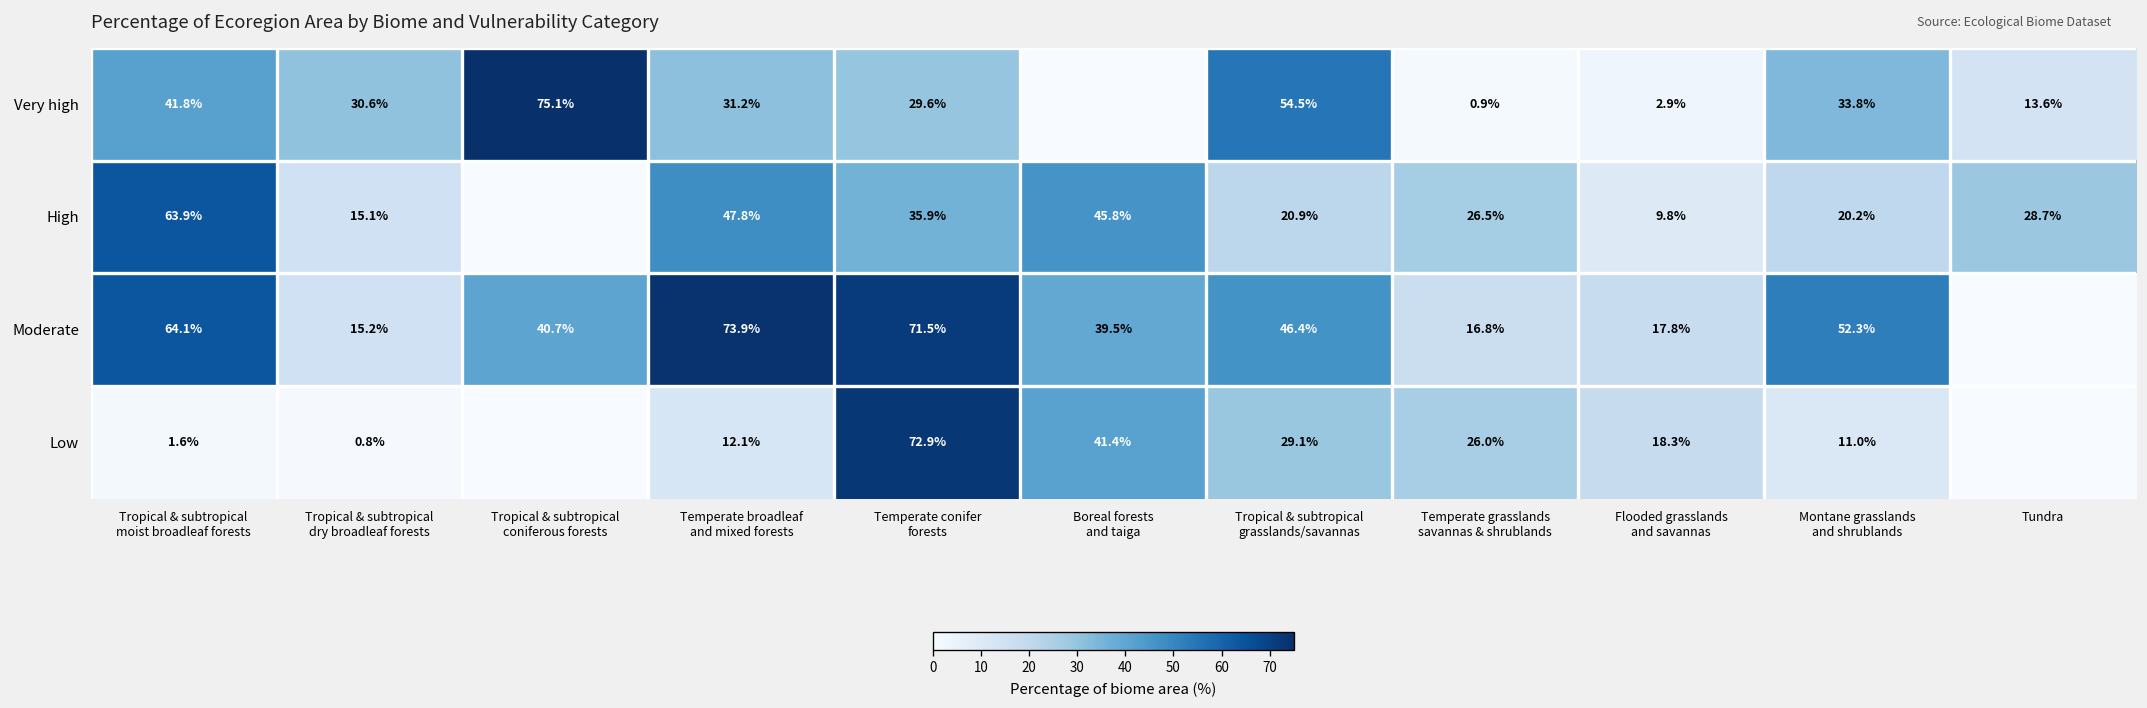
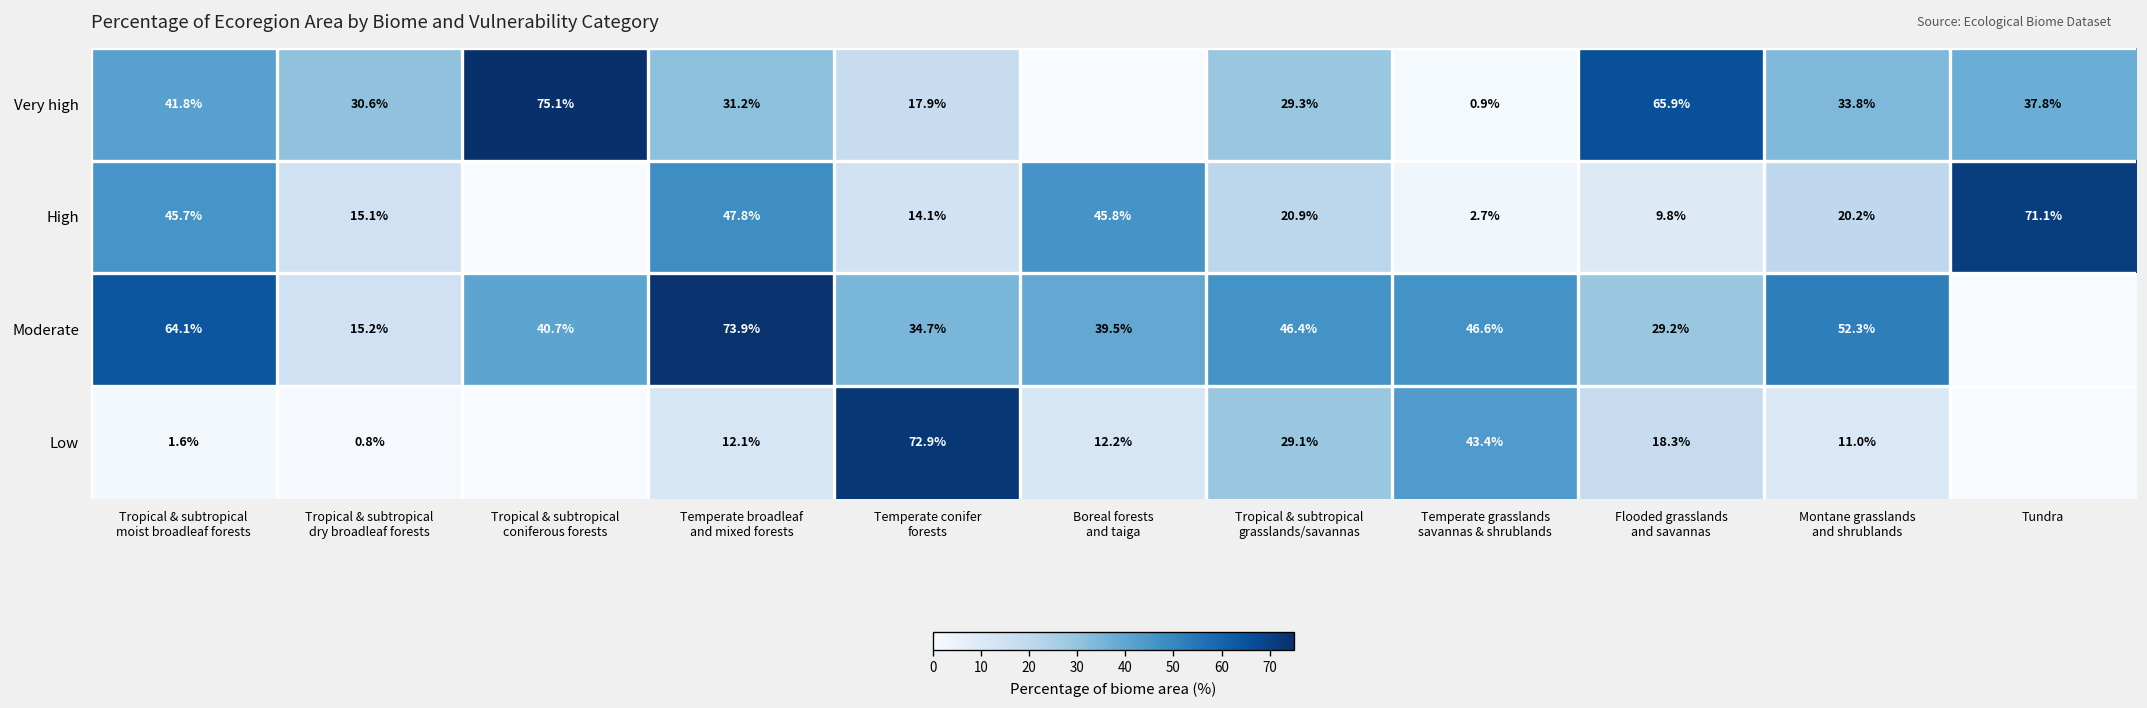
Very high, Temperate conifer forests: 29.6% -> 17.9%
Very high, Tropical & subtropical grasslands/savannas: 54.5% -> 29.3%
Very high, Flooded grasslands and savannas: 2.9% -> 65.9%
Very high, Tundra: 13.6% -> 37.8%
High, Tropical & subtropical moist broadleaf forests: 63.9% -> 45.7%
High, Temperate conifer forests: 35.9% -> 14.1%
High, Temperate grasslands savannas & shrublands: 26.5% -> 2.7%
High, Tundra: 28.7% -> 71.1%
Moderate, Temperate conifer forests: 71.5% -> 34.7%
Moderate, Temperate grasslands savannas & shrublands: 16.8% -> 46.6%
Moderate, Flooded grasslands and savannas: 17.8% -> 29.2%
Low, Boreal forests and taiga: 41.4% -> 12.2%
Low, Temperate grasslands savannas & shrublands: 26.0% -> 43.4%
